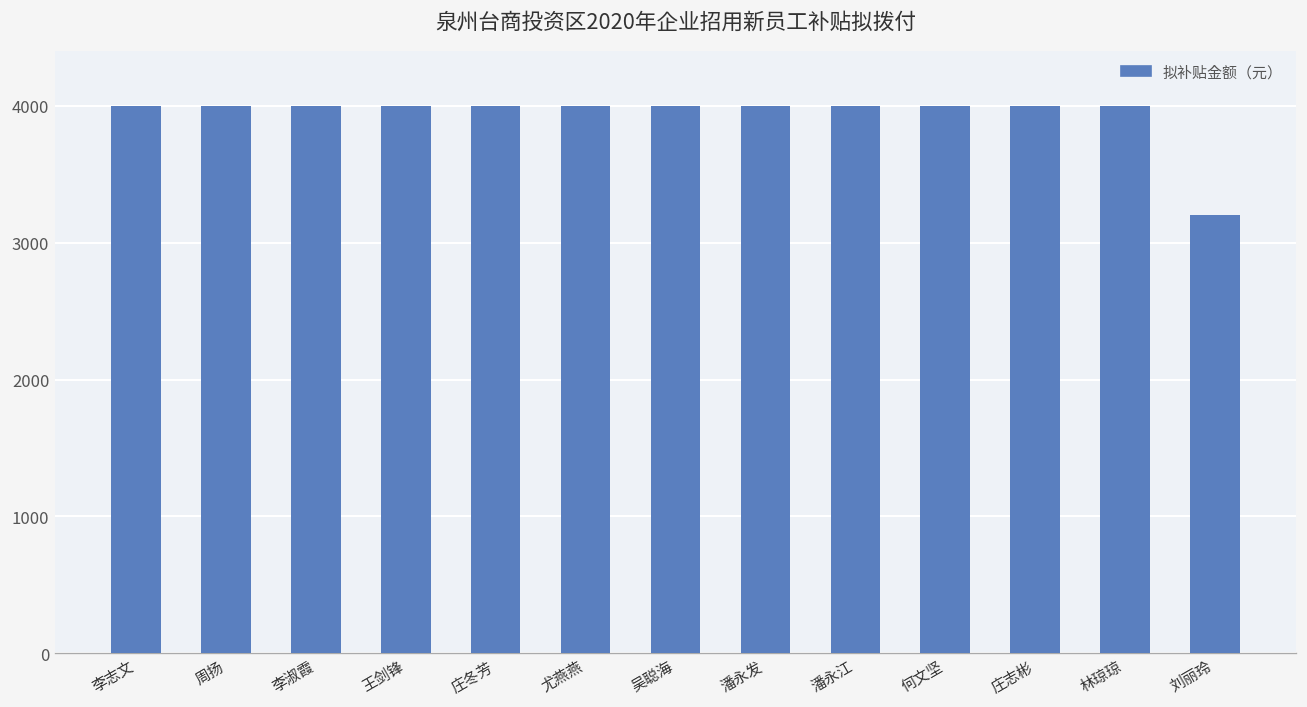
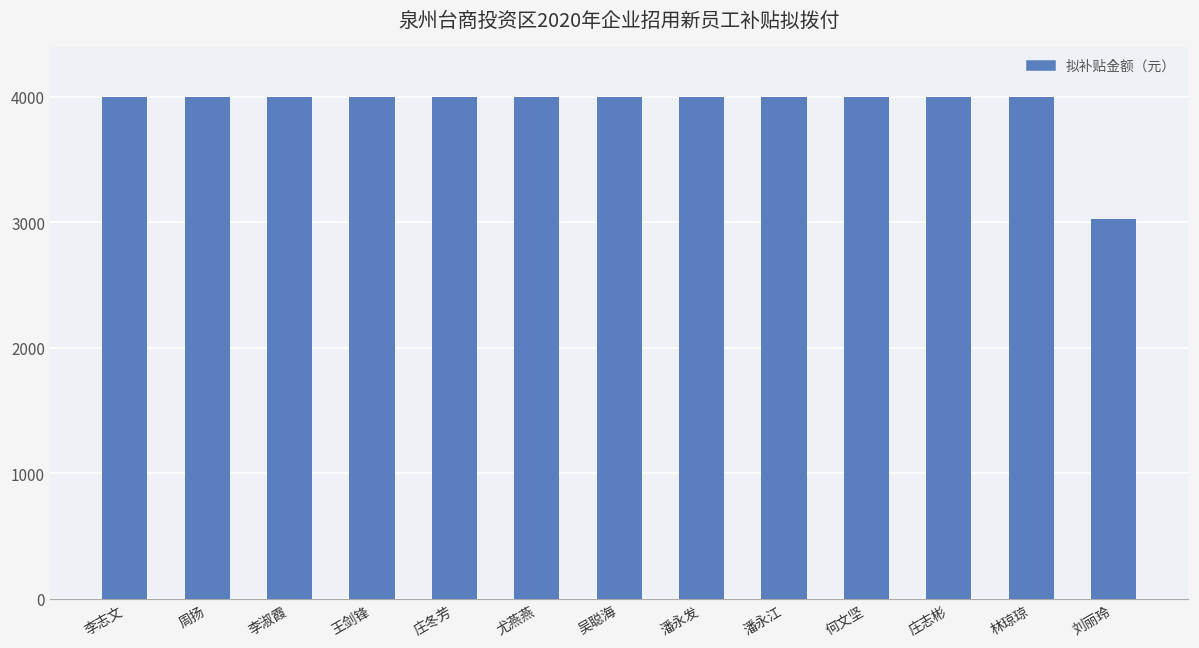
刘丽玲: 3200 -> 3030
